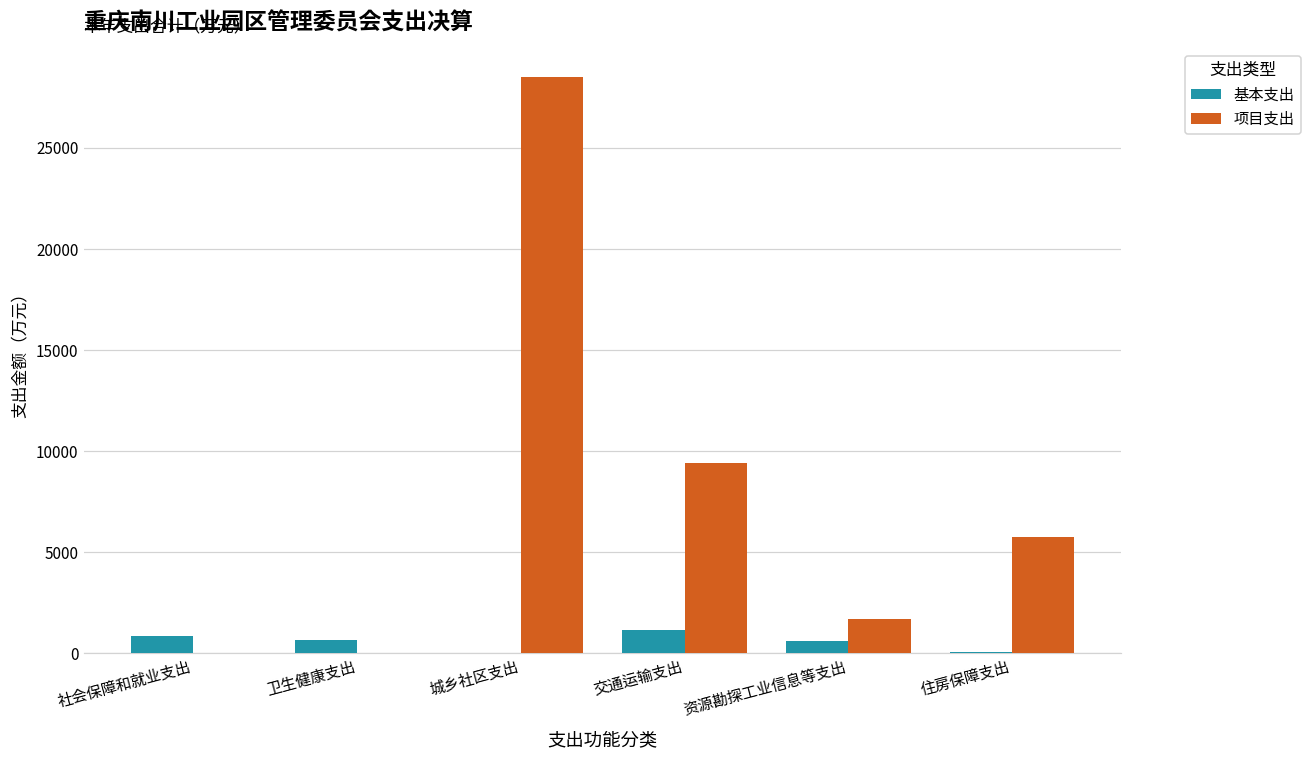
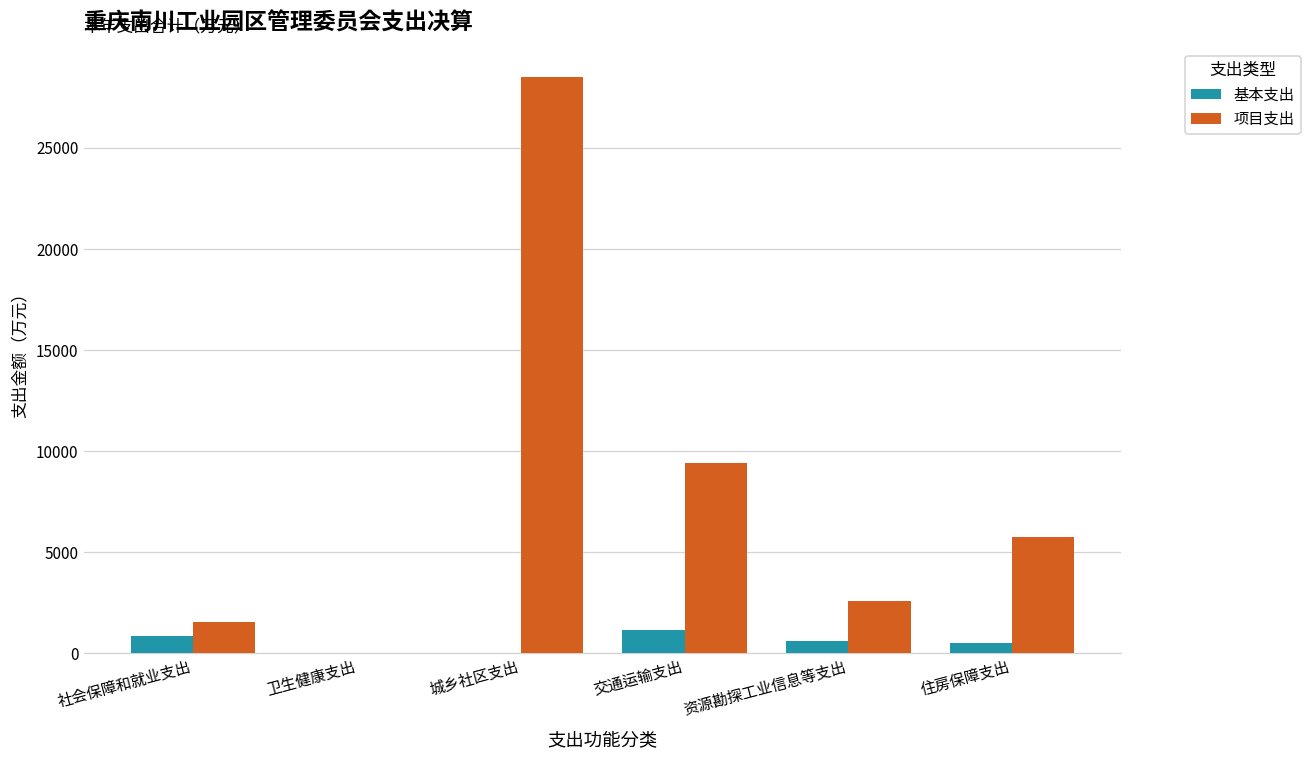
项目支出, 社会保障和就业支出: 0 -> 1600
基本支出, 卫生健康支出: 700 -> 0
项目支出, 资源勘探工业信息等支出: 1700 -> 2600
基本支出, 住房保障支出: 100 -> 500
